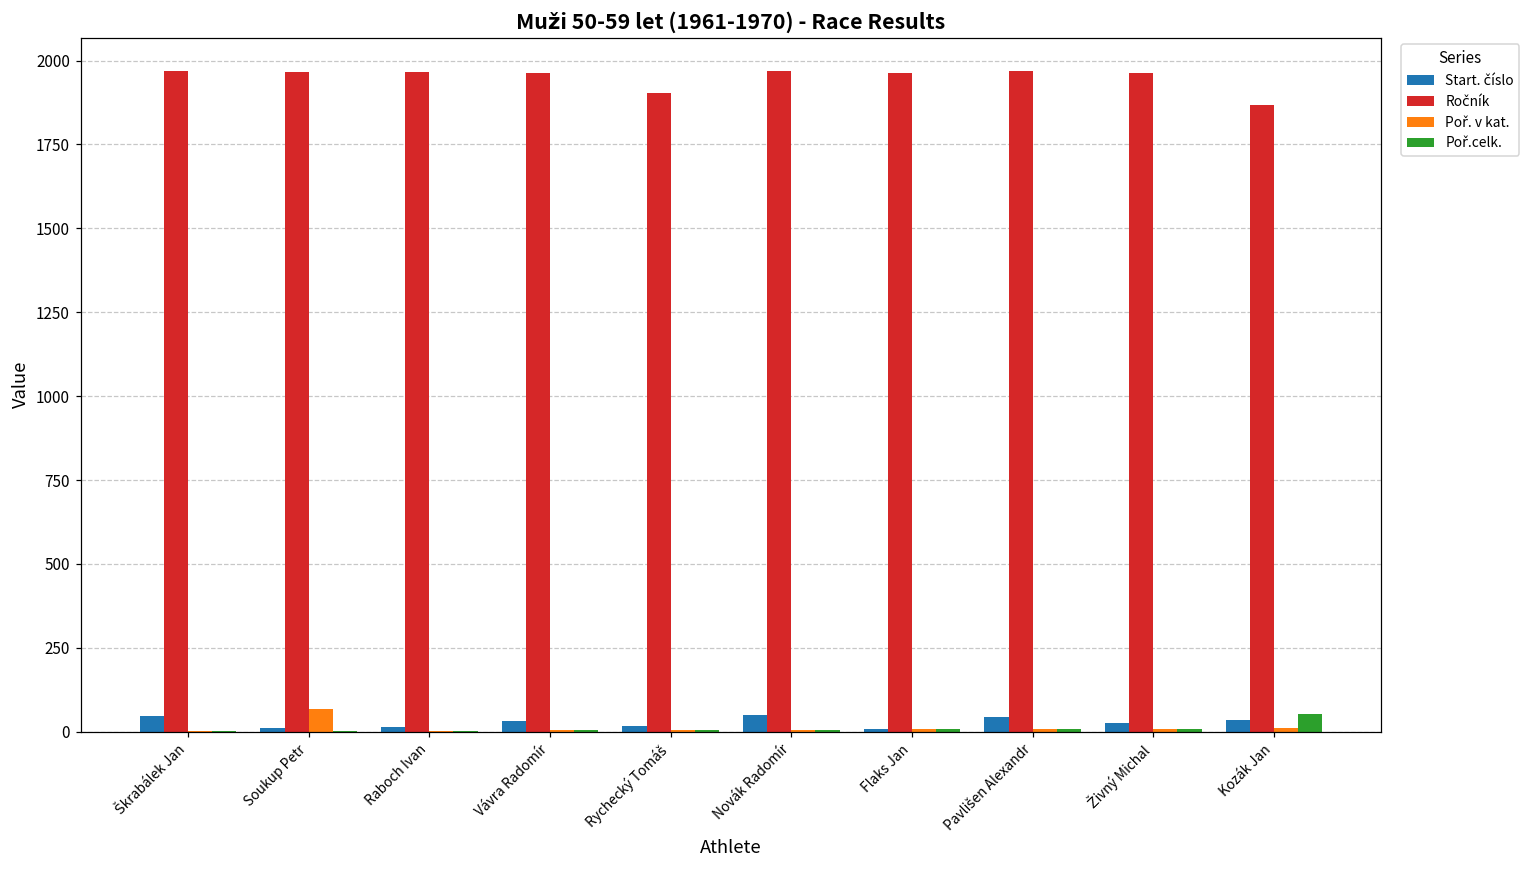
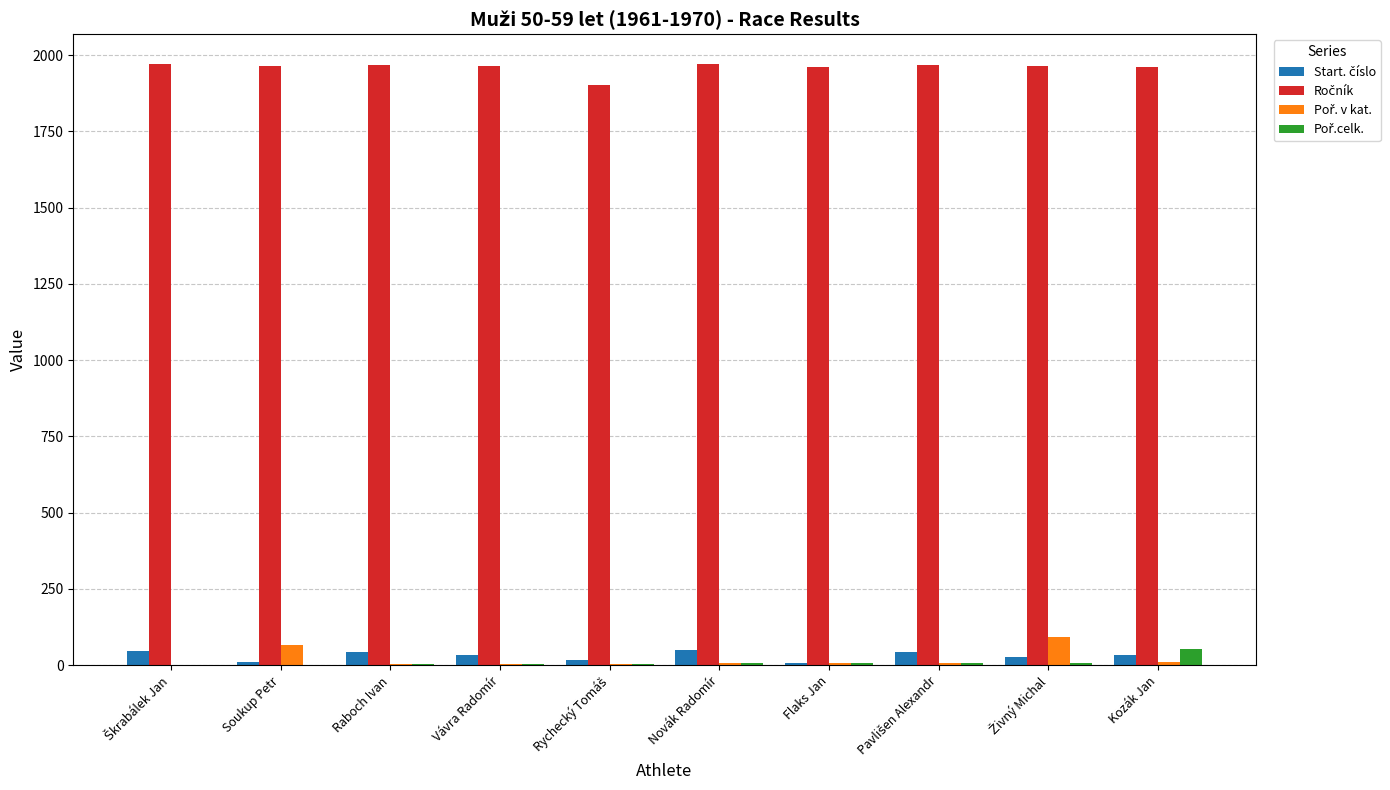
Start. číslo, Raboch Ivan: 20 -> 40
Poř. v kat., Živný Michal: 10 -> 90
Ročník, Kozák Jan: 1870 -> 1960
